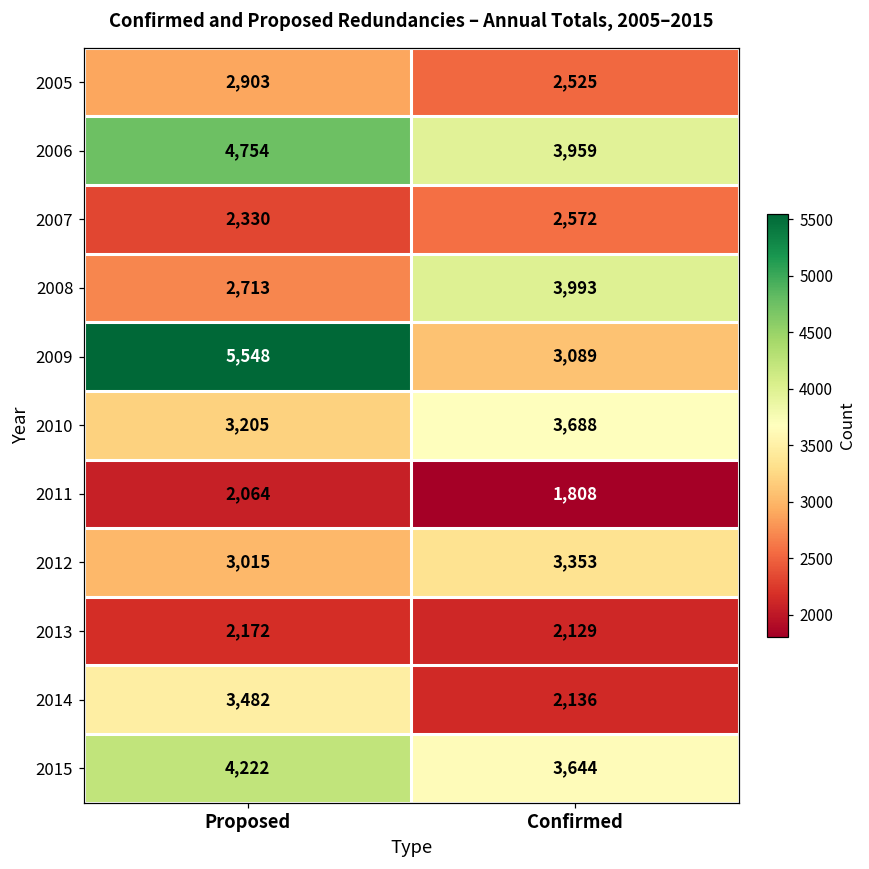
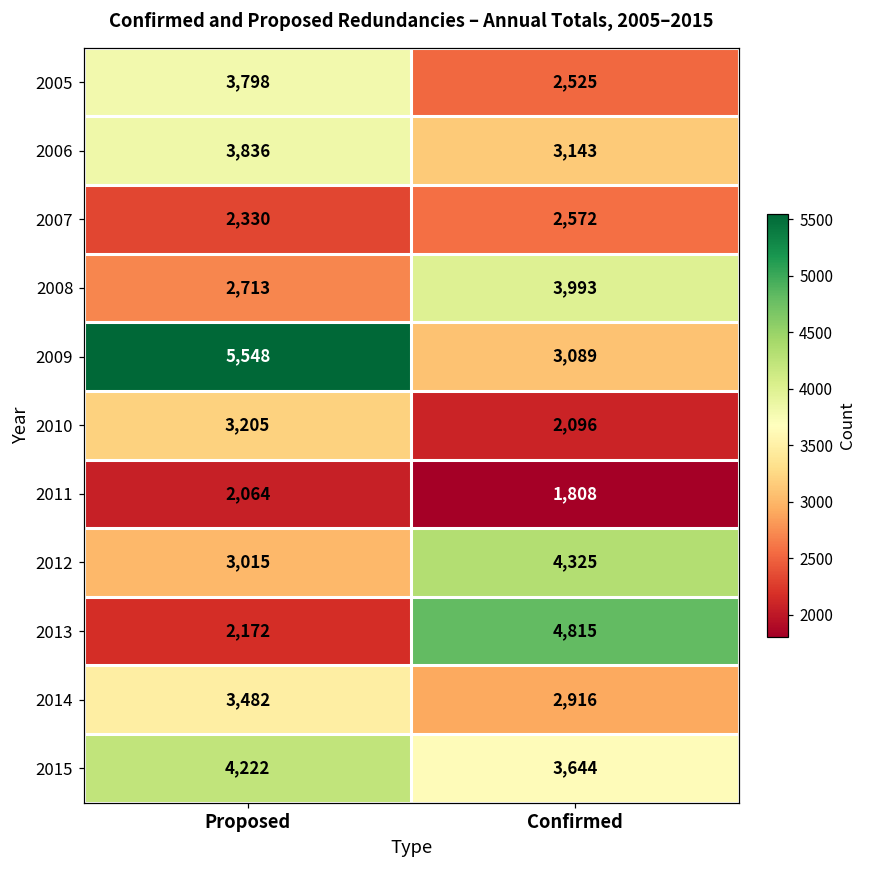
2005, Proposed: 2,903 -> 3,798
2006, Proposed: 4,754 -> 3,836
2006, Confirmed: 3,959 -> 3,143
2010, Confirmed: 3,688 -> 2,096
2012, Confirmed: 3,353 -> 4,325
2013, Confirmed: 2,129 -> 4,815
2014, Confirmed: 2,136 -> 2,916
